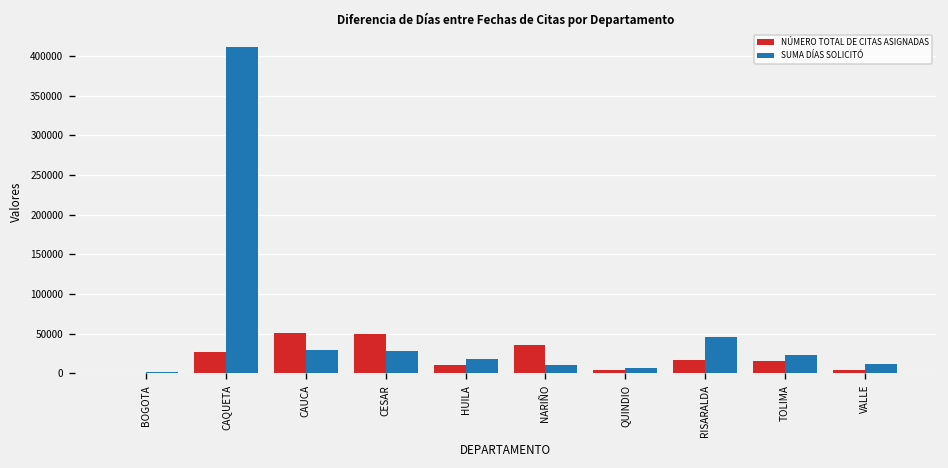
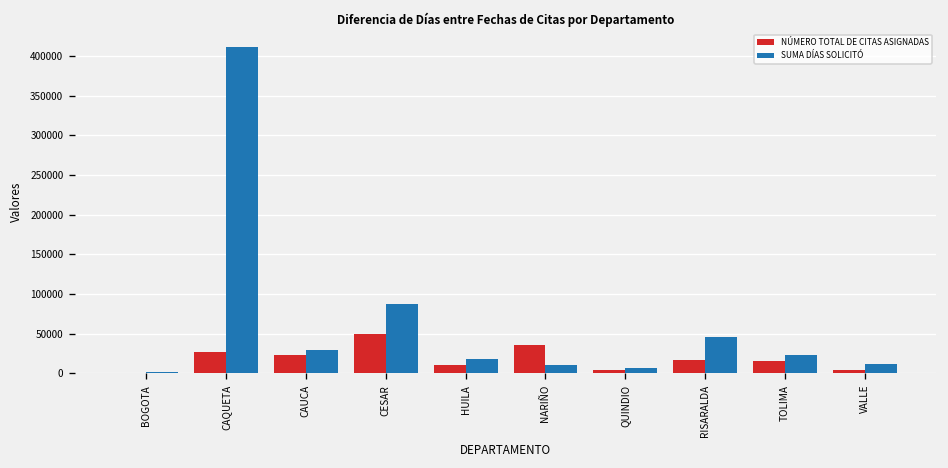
NÚMERO TOTAL DE CITAS ASIGNADAS, CAUCA: 50000 -> 20000
SUMA DÍAS SOLICITÓ, CESAR: 30000 -> 90000
